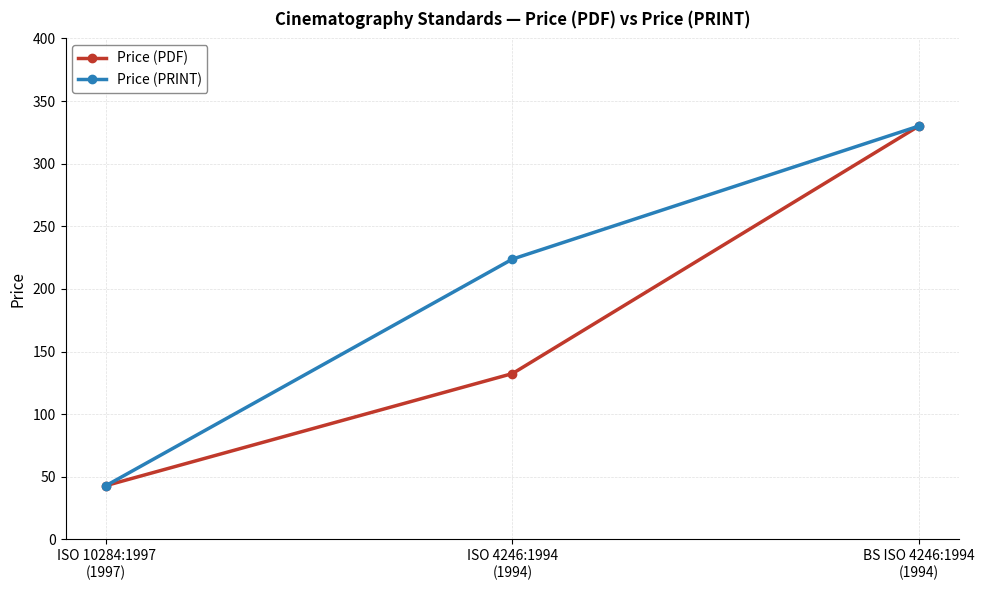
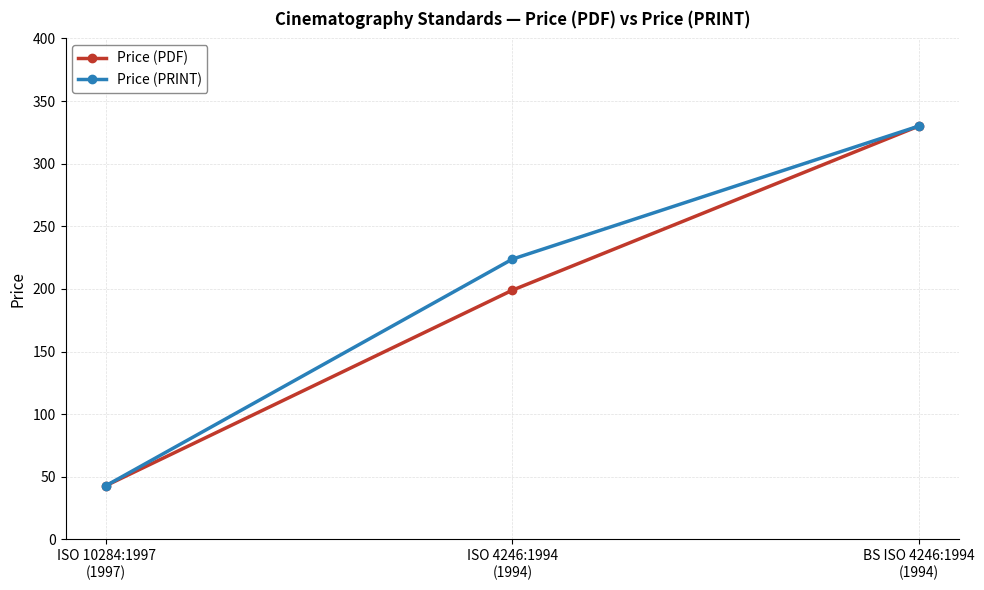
Price (PDF), ISO 4246:1994 (1994): 132 -> 199
